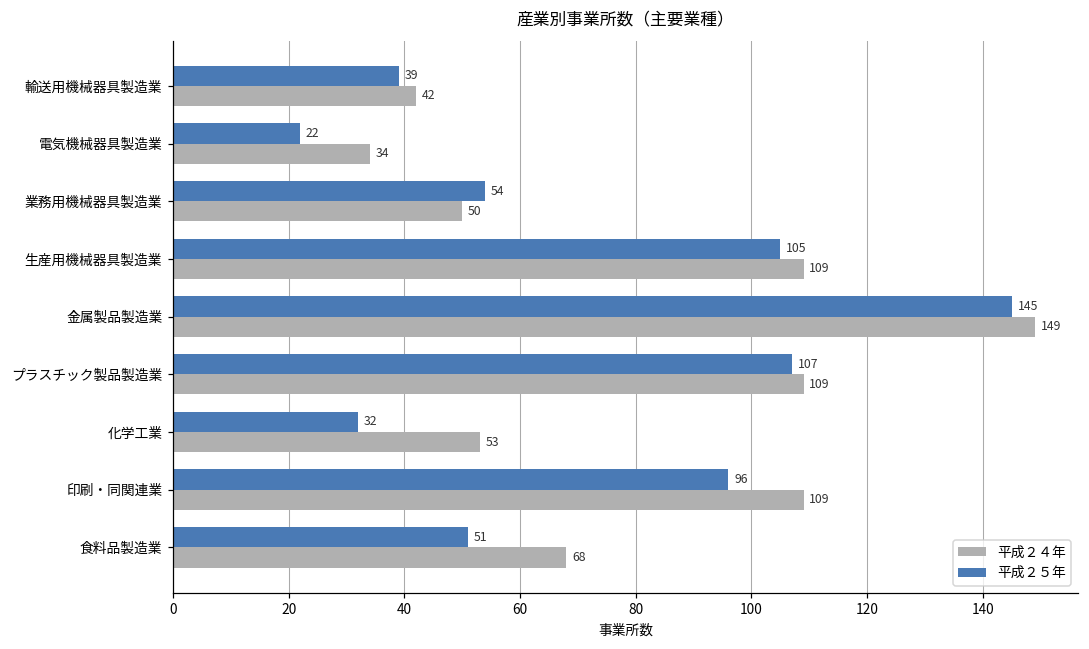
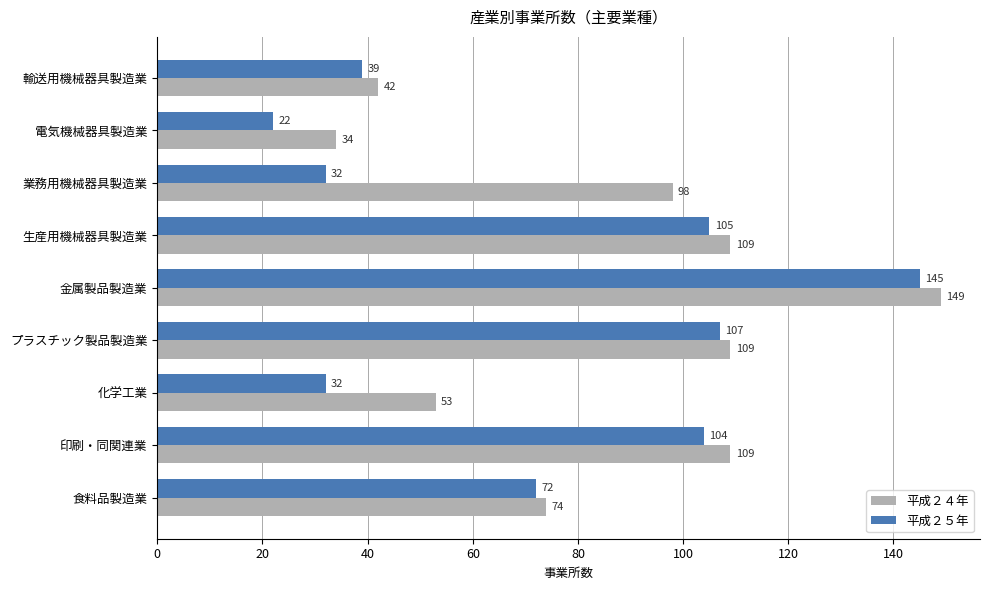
平成２５年, 業務用機械器具製造業: 54 -> 32
平成２４年, 業務用機械器具製造業: 50 -> 98
平成２５年, 印刷・同関連業: 96 -> 104
平成２５年, 食料品製造業: 51 -> 72
平成２４年, 食料品製造業: 68 -> 74
